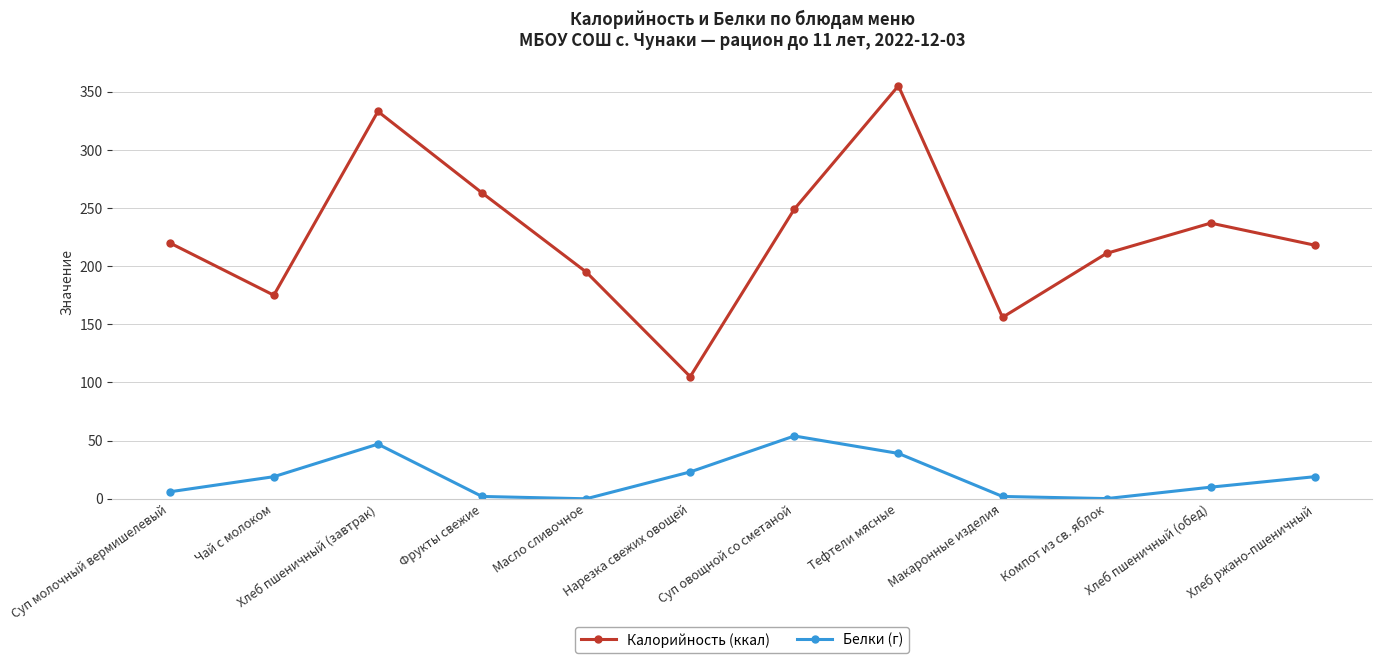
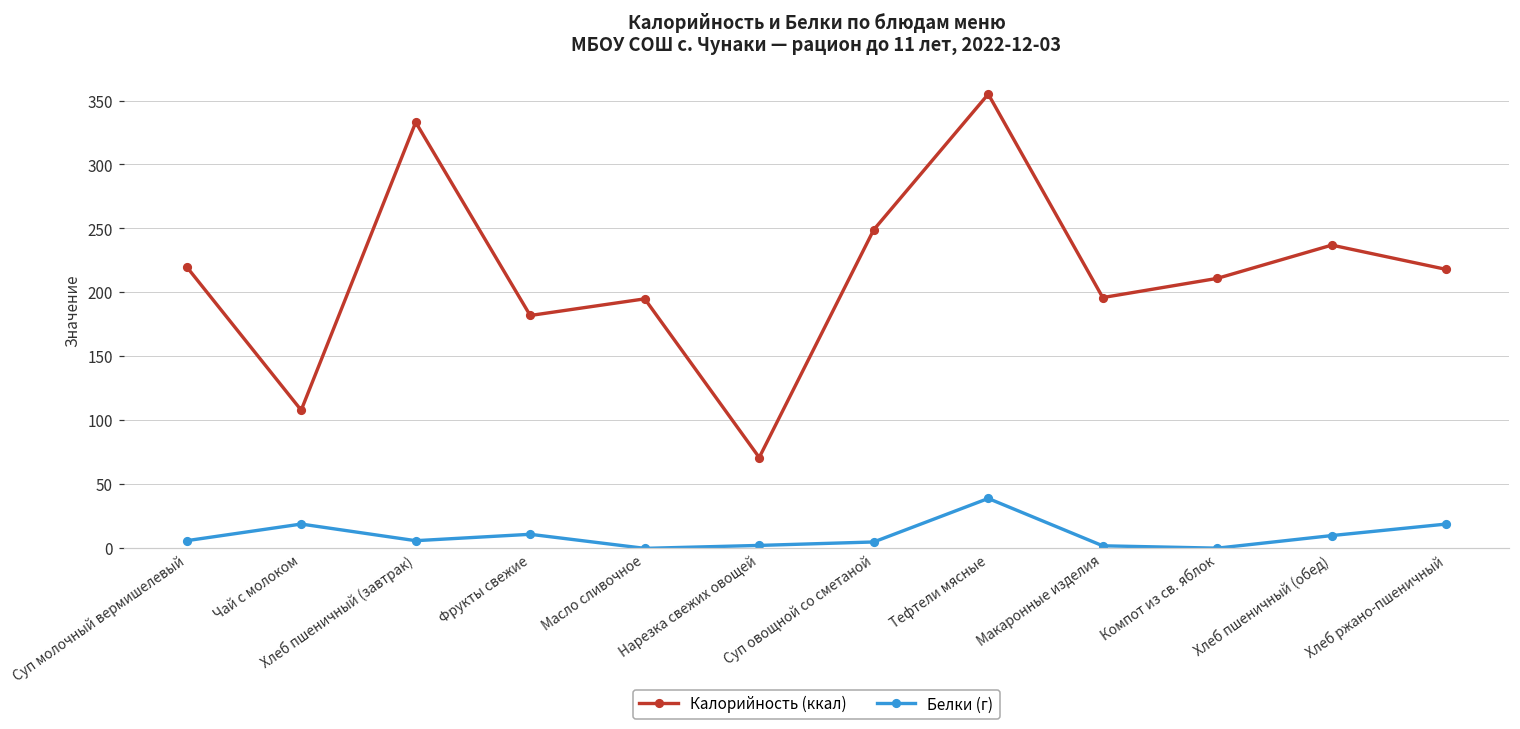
Калорийность (ккал), Чай с молоком: 175 -> 108
Белки (г), Хлеб пшеничный (завтрак): 47 -> 6
Калорийность (ккал), Фрукты свежие: 263 -> 182
Белки (г), Фрукты свежие: 2 -> 11
Калорийность (ккал), Нарезка свежих овощей: 105 -> 71
Белки (г), Нарезка свежих овощей: 23 -> 2
Белки (г), Суп овощной со сметаной: 54 -> 5
Калорийность (ккал), Макаронные изделия: 156 -> 196
